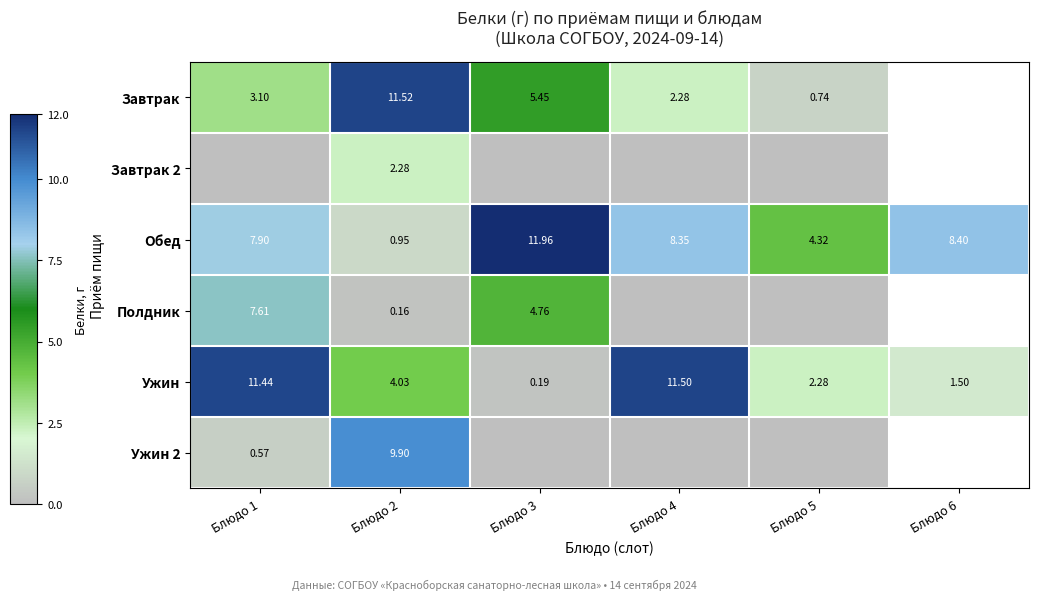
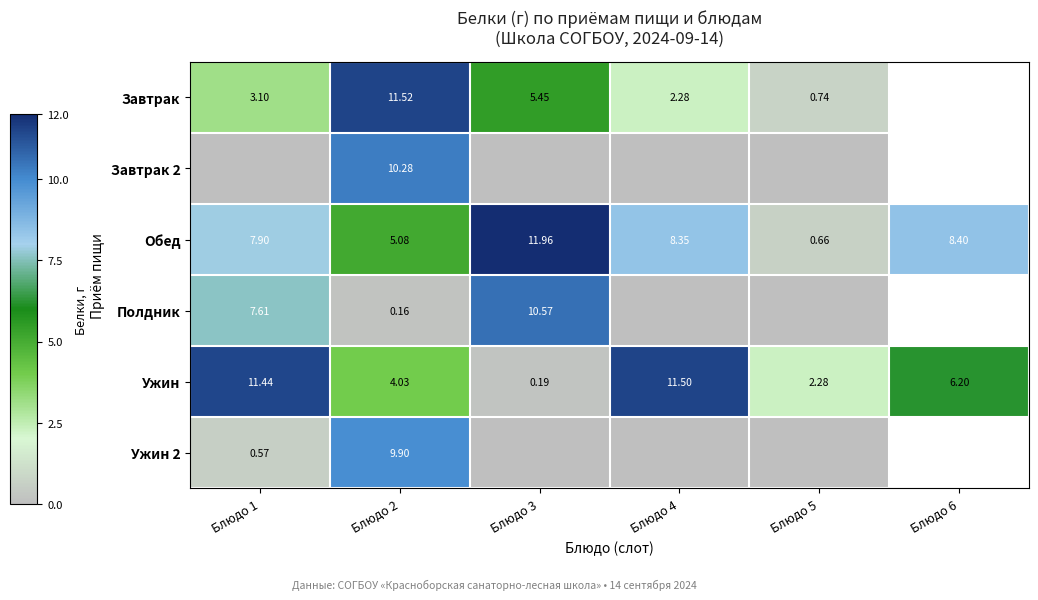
Завтрак 2, Блюдо 2: 2.28 -> 10.28
Обед, Блюдо 2: 0.95 -> 5.08
Обед, Блюдо 5: 4.32 -> 0.66
Полдник, Блюдо 3: 4.76 -> 10.57
Ужин, Блюдо 6: 1.50 -> 6.20
